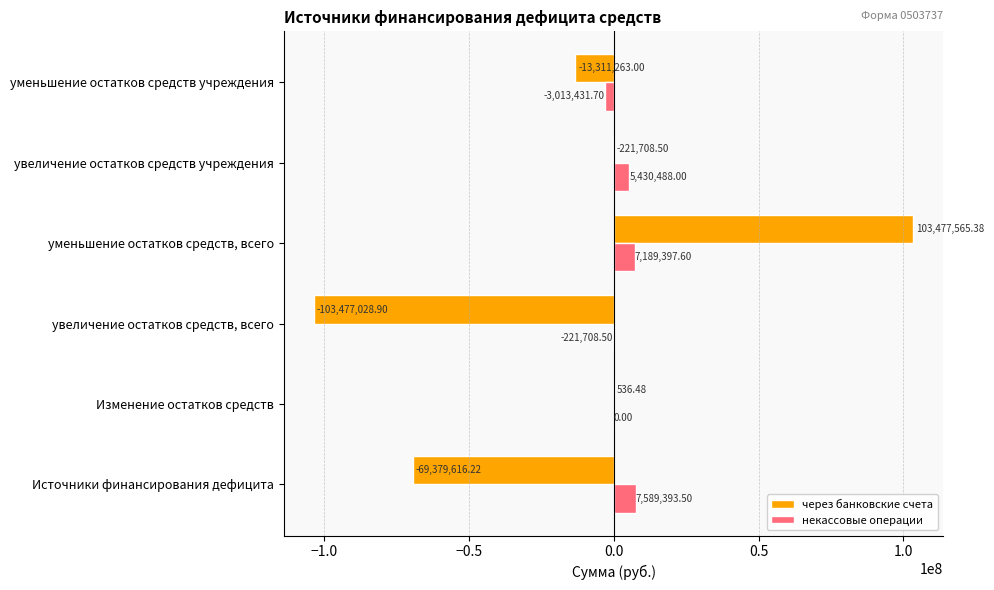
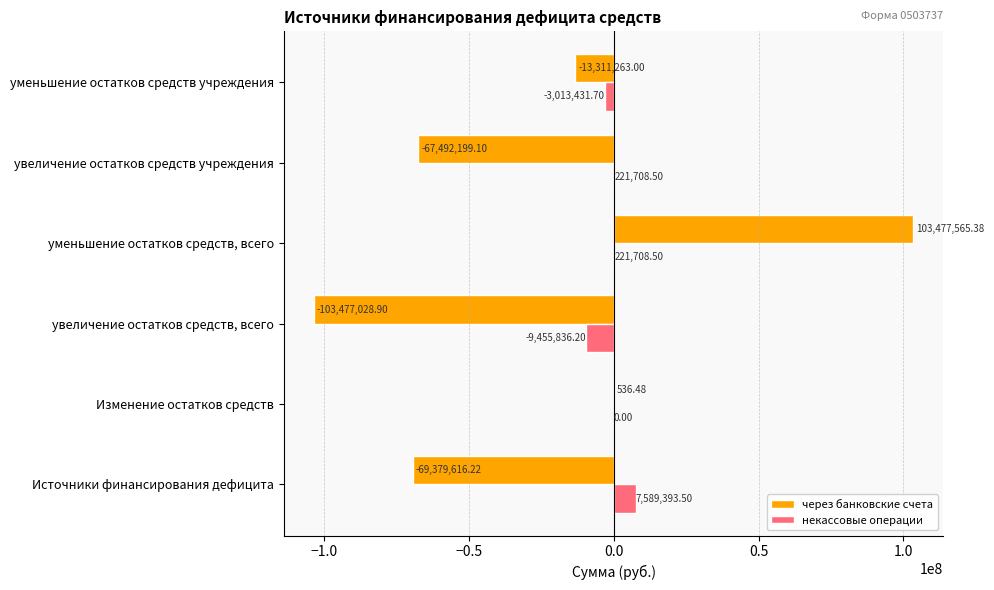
через банковские счета, увеличение остатков средств учреждения: -221,708.50 -> -67,492,199.10
некассовые операции, увеличение остатков средств учреждения: 5,430,488.00 -> 221,708.50
некассовые операции, уменьшение остатков средств, всего: 7,189,397.60 -> 221,708.50
некассовые операции, увеличение остатков средств, всего: -221,708.50 -> -9,455,836.20
